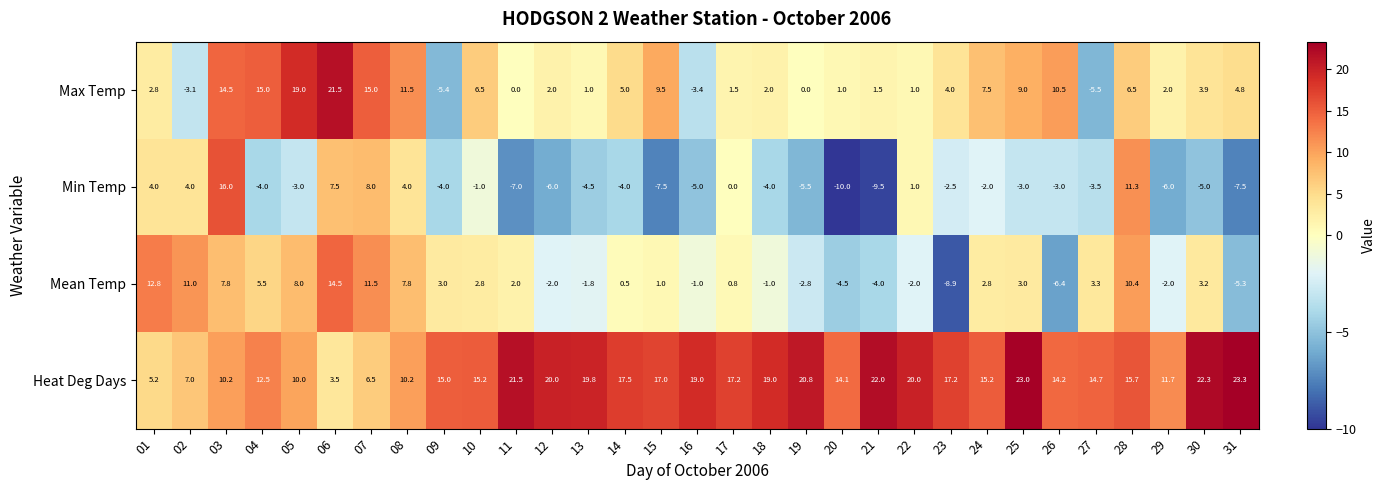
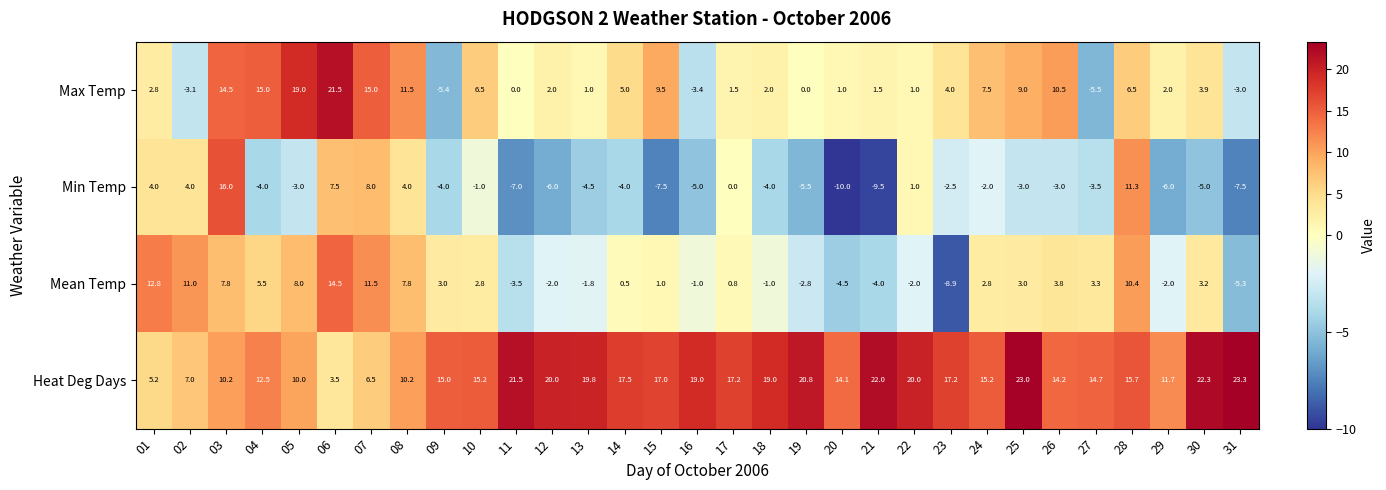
Max Temp, 31: 4.8 -> -3.0
Mean Temp, 11: 2.0 -> -3.5
Mean Temp, 26: -6.4 -> 3.8
